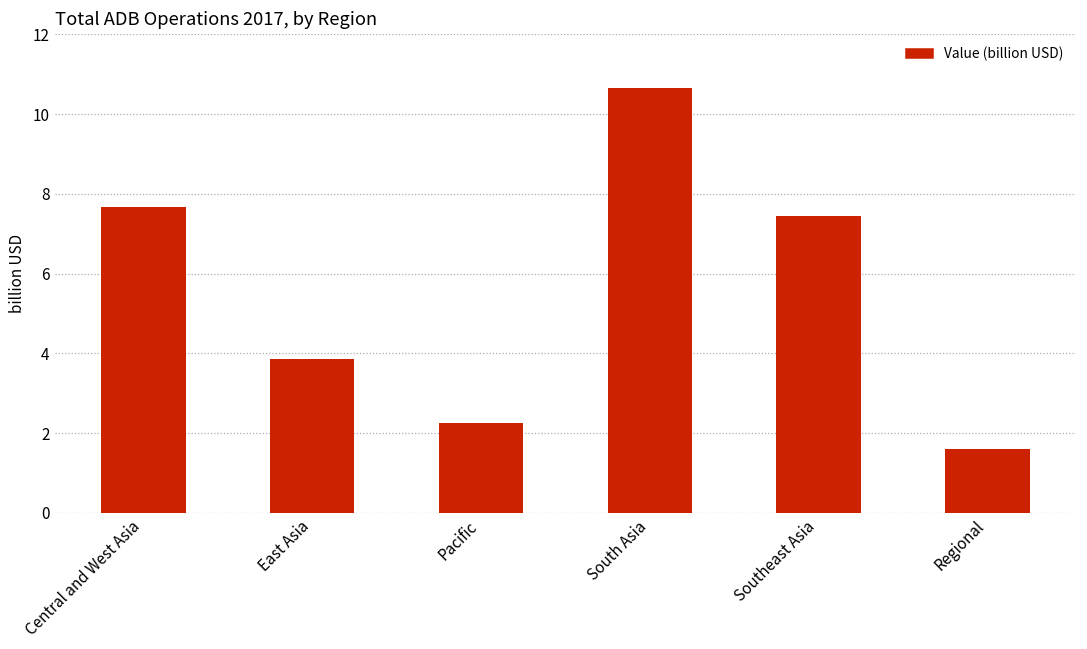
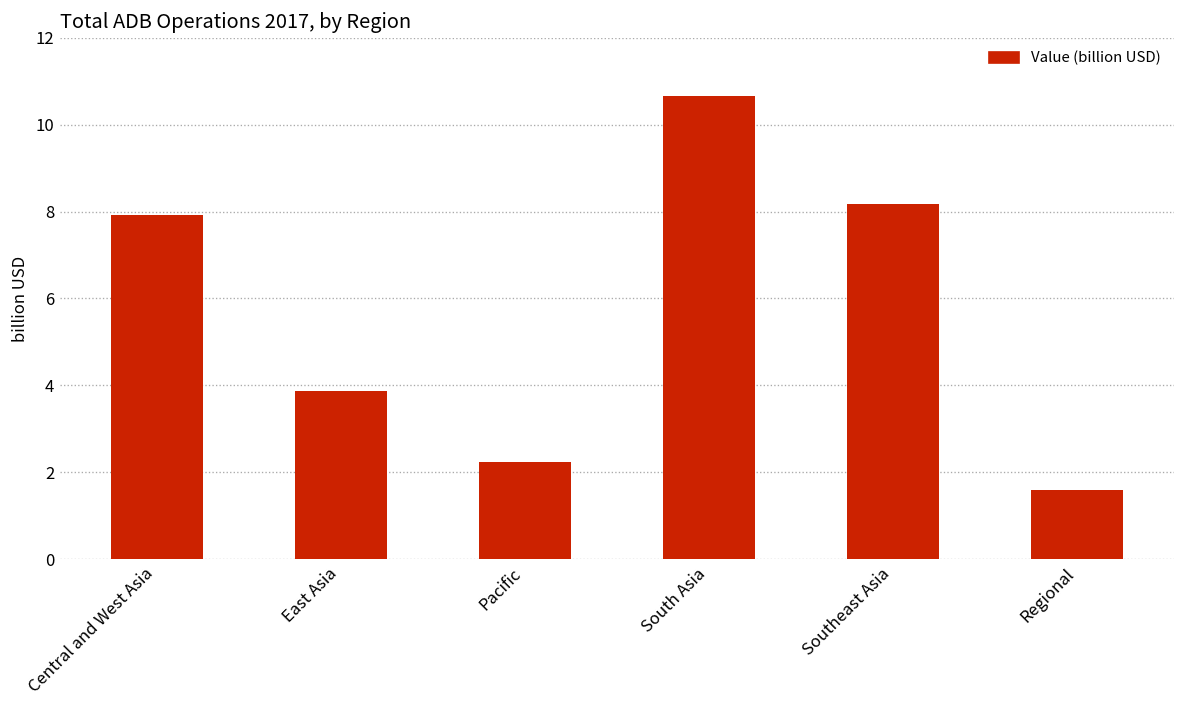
Central and West Asia: 7.7 -> 7.9
Southeast Asia: 7.4 -> 8.2
